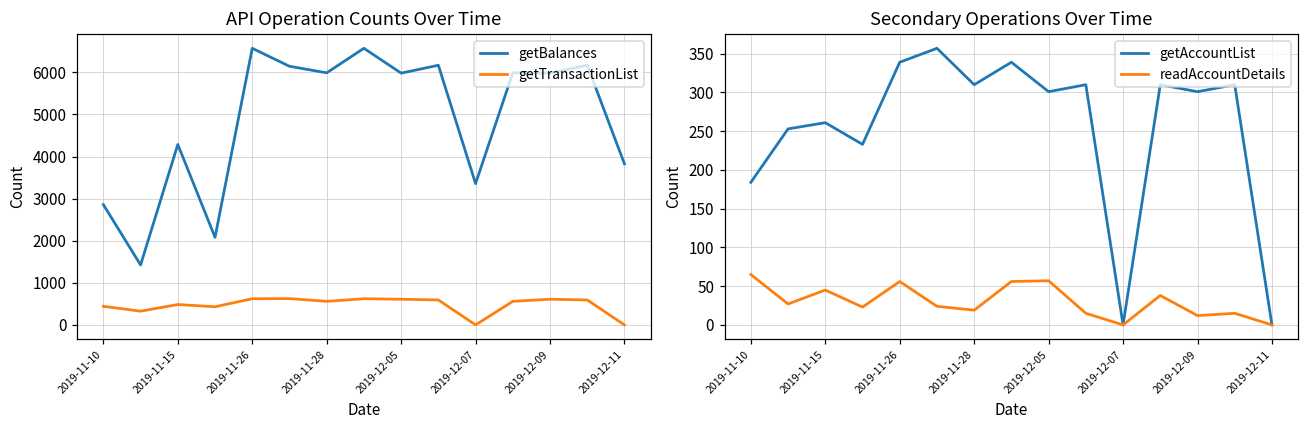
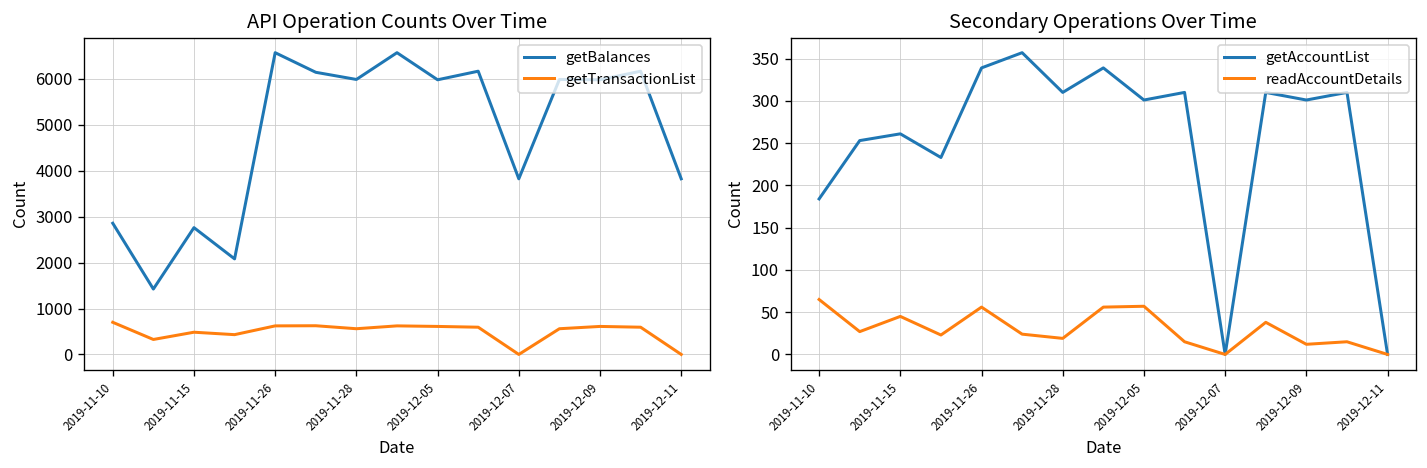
API Operation Counts Over Time, getTransactionList, 2019-11-10: 400 -> 700
API Operation Counts Over Time, getBalances, 2019-11-15: 4300 -> 2800
API Operation Counts Over Time, getBalances, 2019-12-07: 3400 -> 3800
